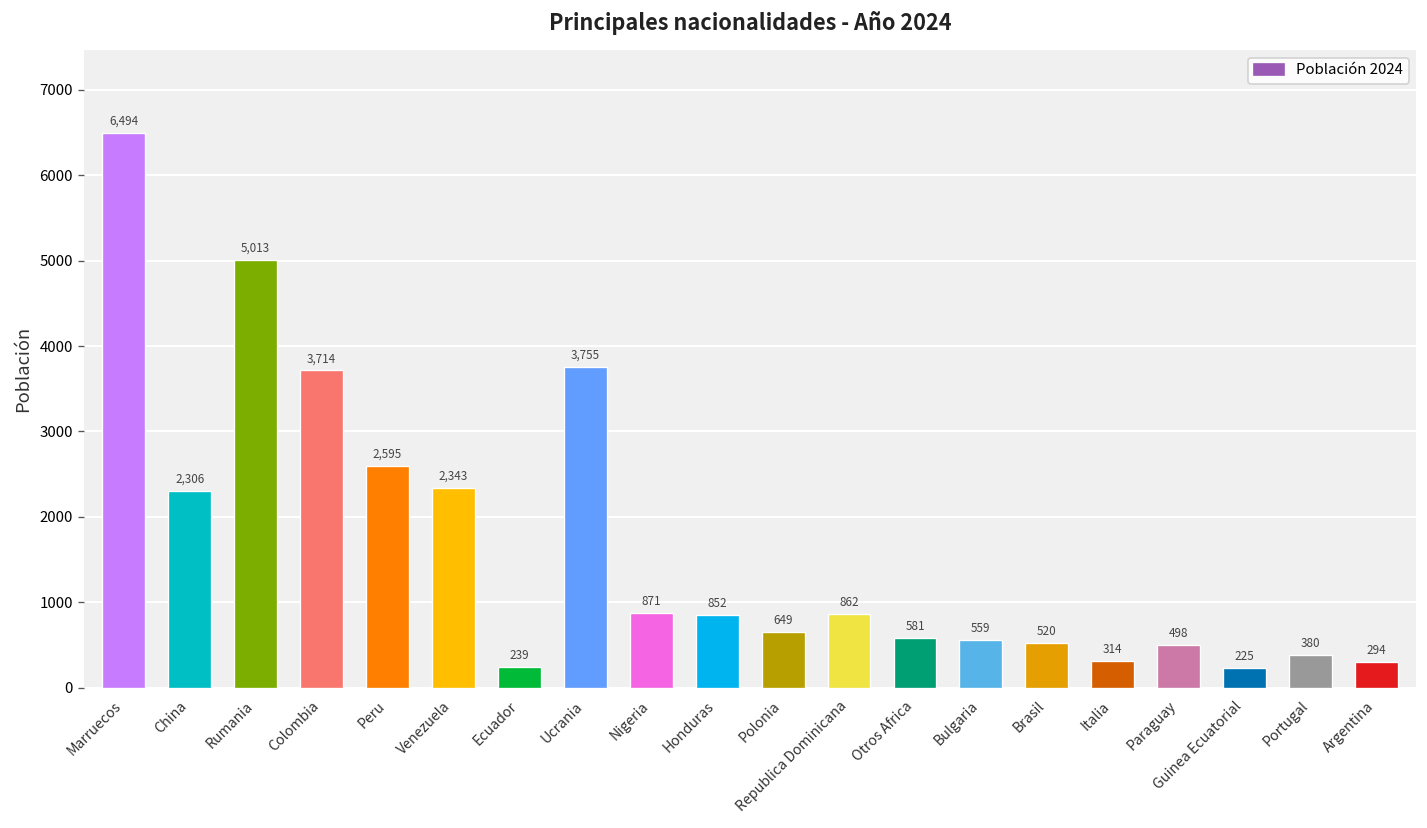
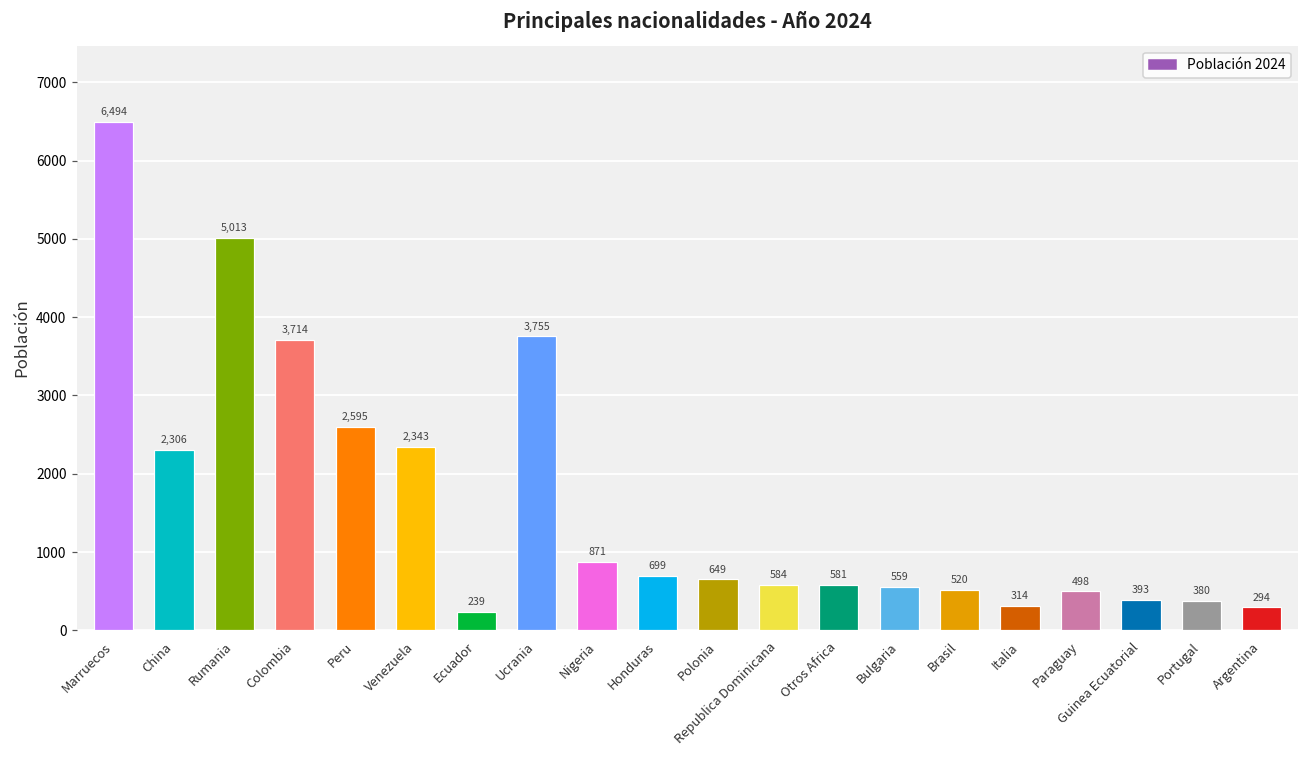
Honduras: 852 -> 699
Republica Dominicana: 862 -> 584
Guinea Ecuatorial: 225 -> 393
